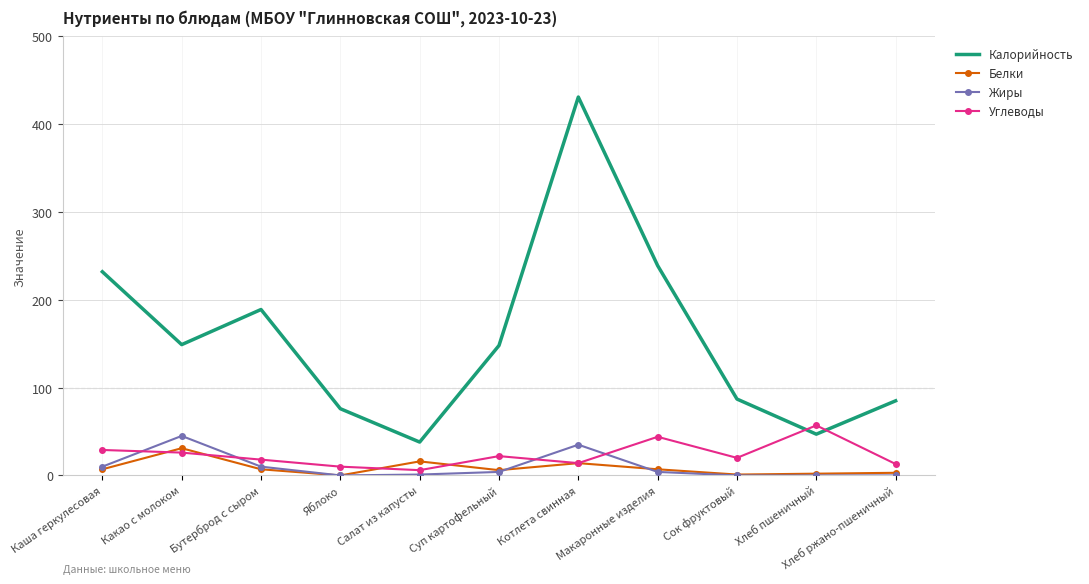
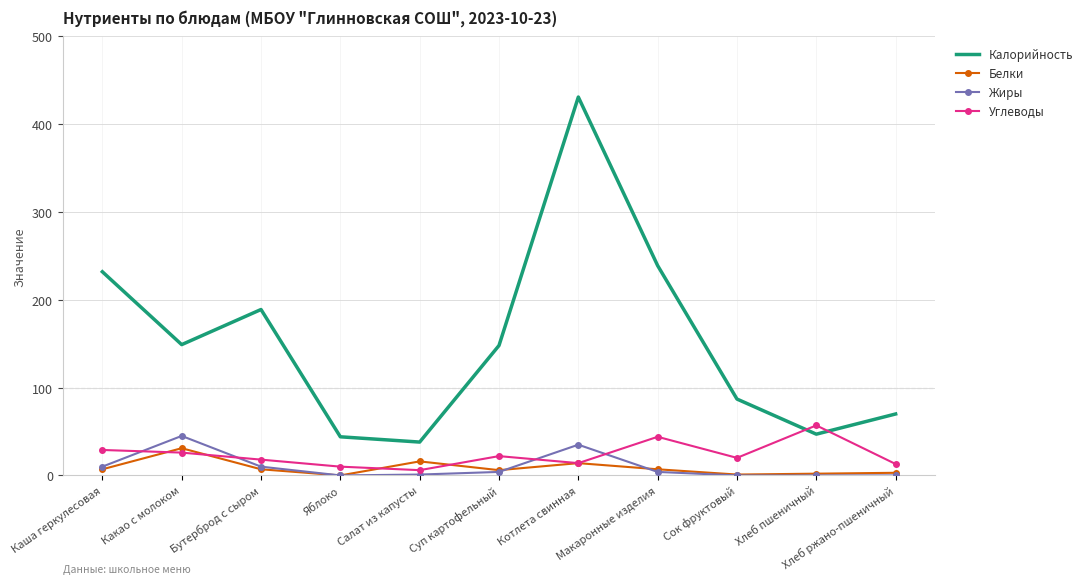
Калорийность, Яблоко: 80 -> 40
Калорийность, Хлеб ржано-пшеничный: 90 -> 70
